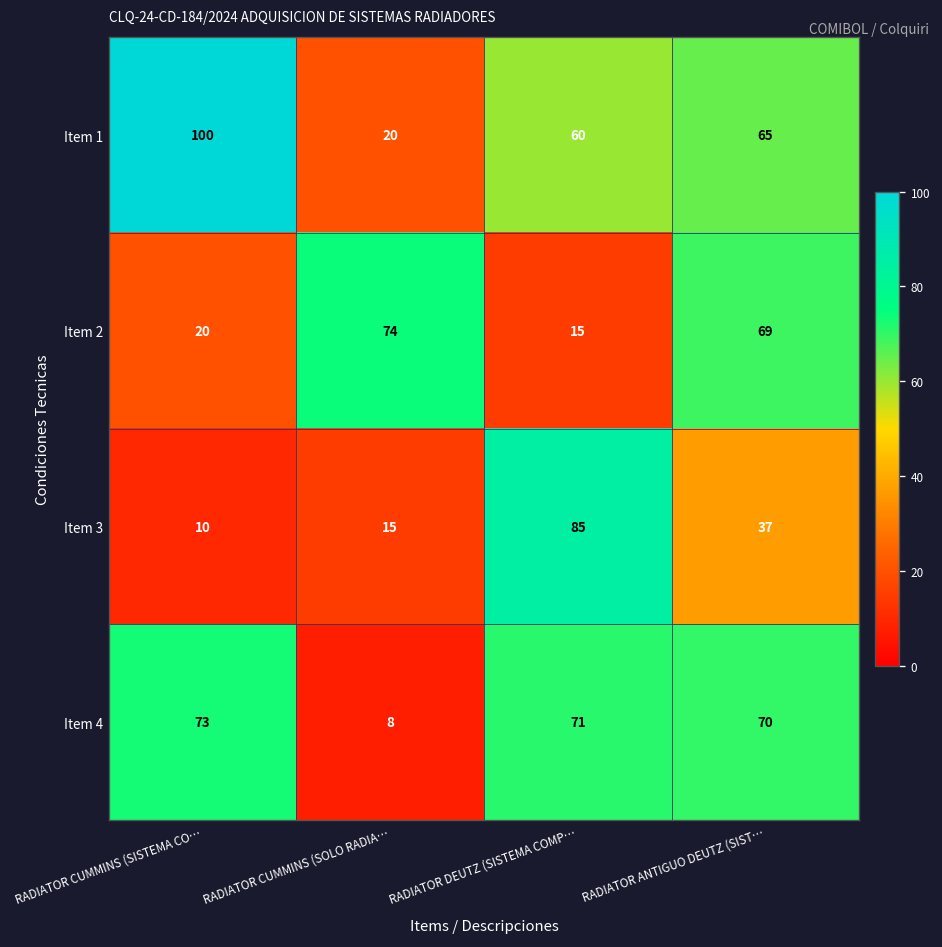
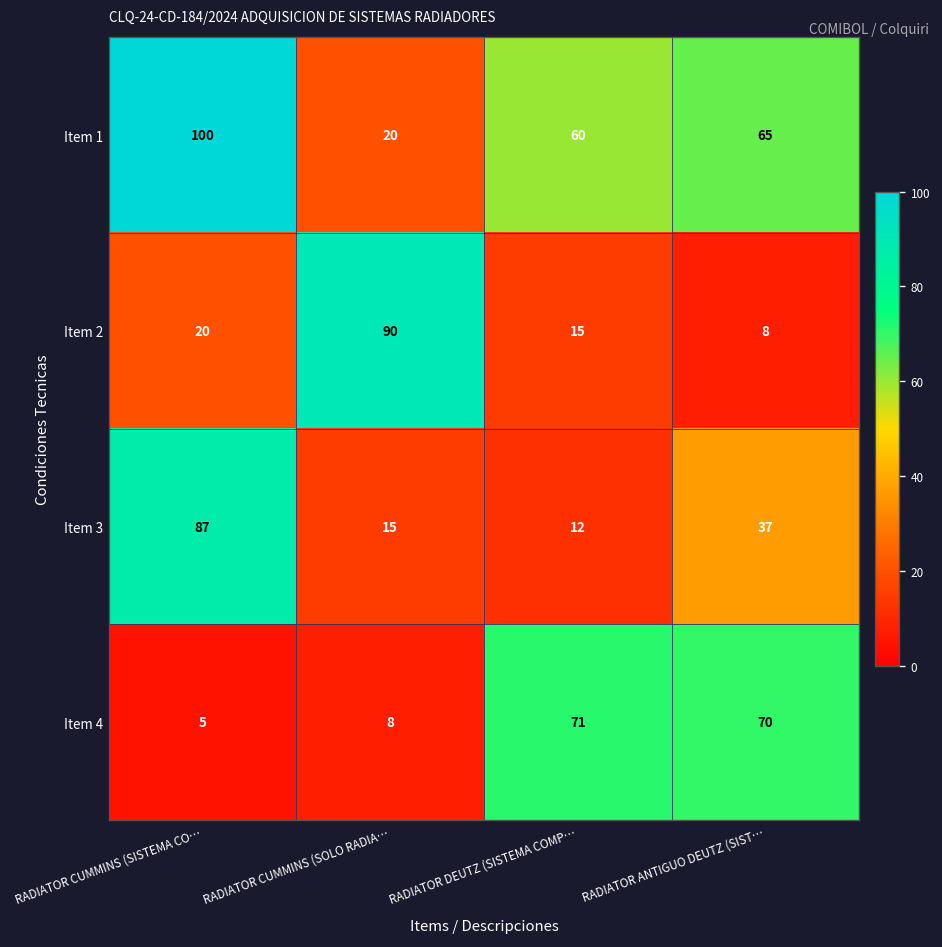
Item 2, RADIATOR CUMMINS (SOLO RADIA…: 74 -> 90
Item 2, RADIATOR ANTIGUO DEUTZ (SIST…: 69 -> 8
Item 3, RADIATOR CUMMINS (SISTEMA CO…: 10 -> 87
Item 3, RADIATOR DEUTZ (SISTEMA COMP…: 85 -> 12
Item 4, RADIATOR CUMMINS (SISTEMA CO…: 73 -> 5
